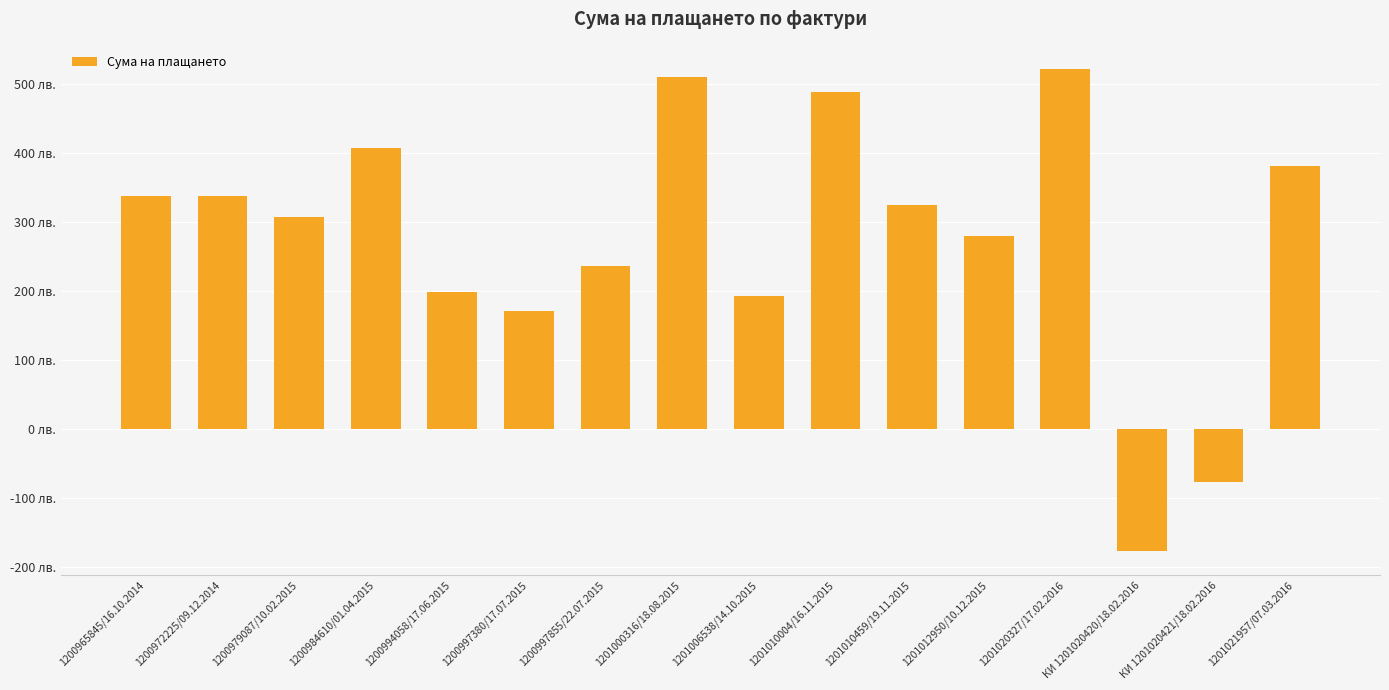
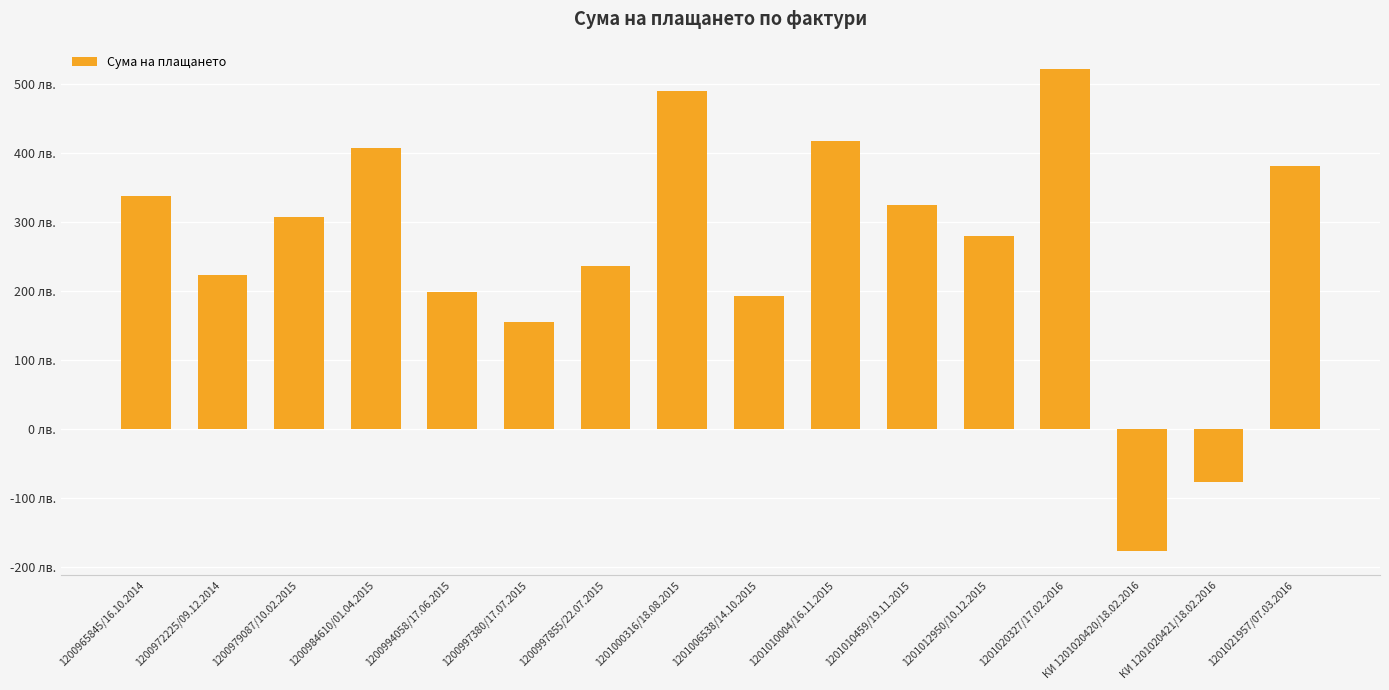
1200972225/09.12.2014: 340 лв. -> 220 лв.
1200997380/17.07.2015: 170 лв. -> 160 лв.
1201000316/18.08.2015: 510 лв. -> 490 лв.
1201010004/16.11.2015: 490 лв. -> 420 лв.
